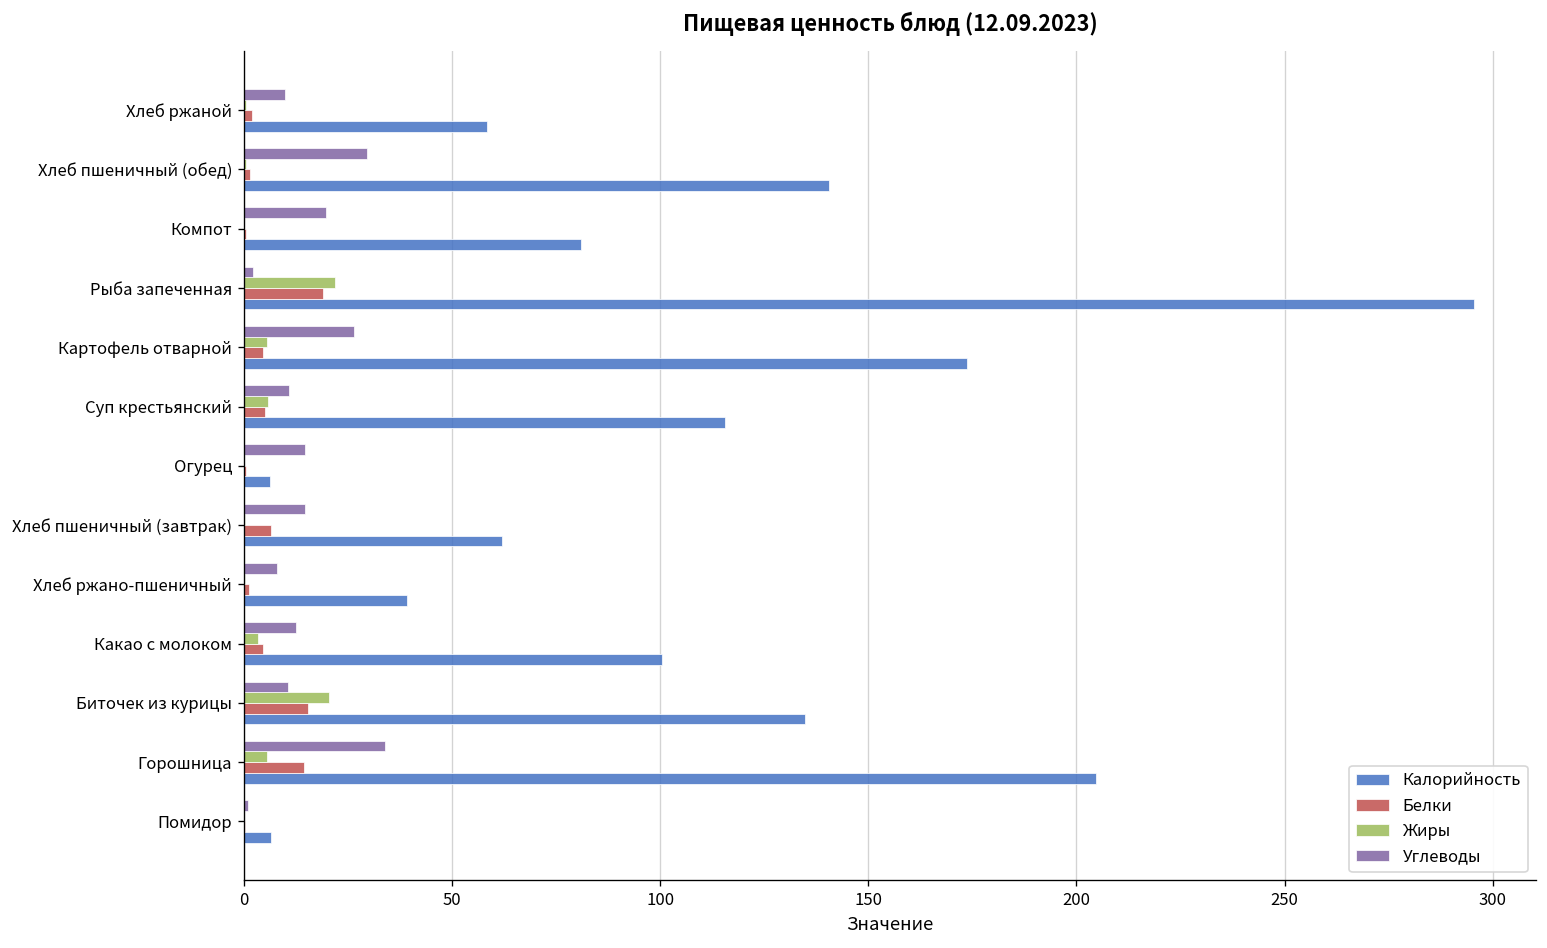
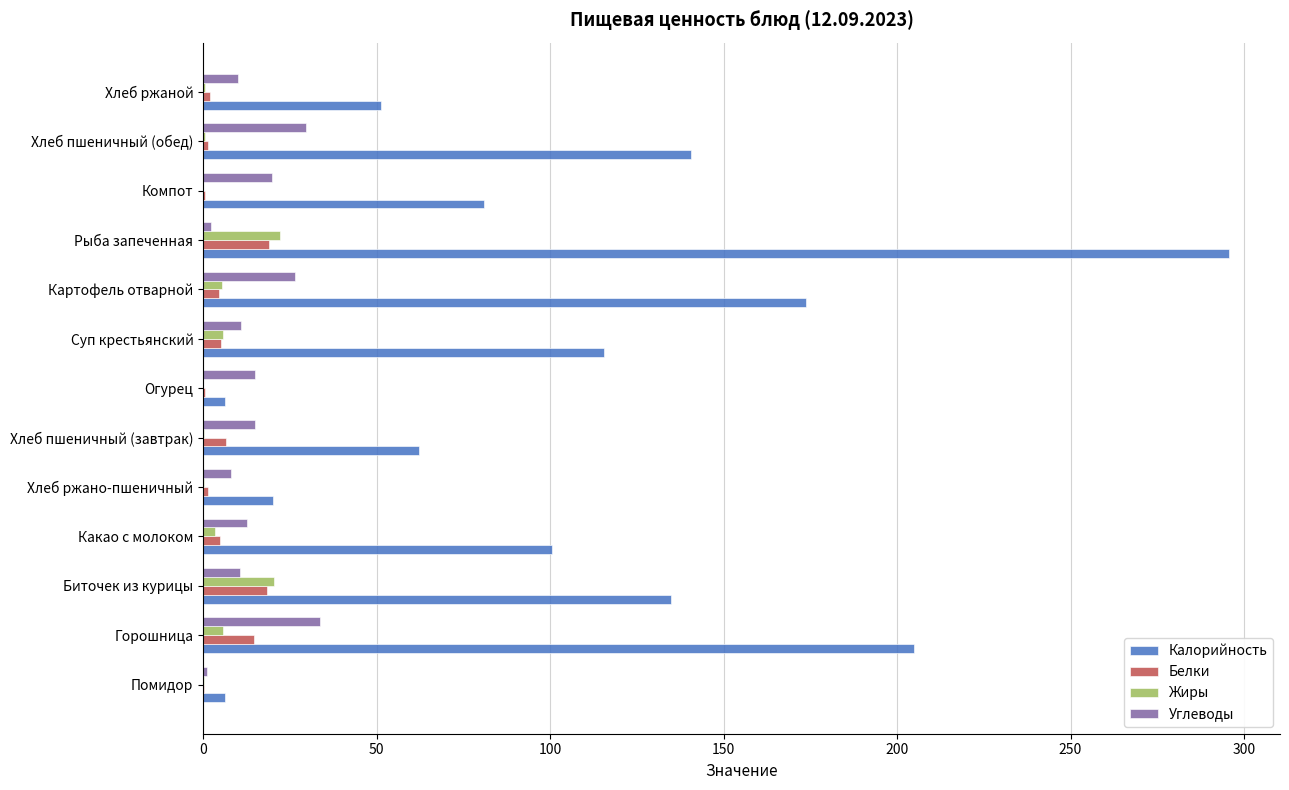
Калорийность, Хлеб ржаной: 58 -> 51
Калорийность, Хлеб ржано-пшеничный: 39 -> 20
Белки, Биточек из курицы: 15 -> 18
